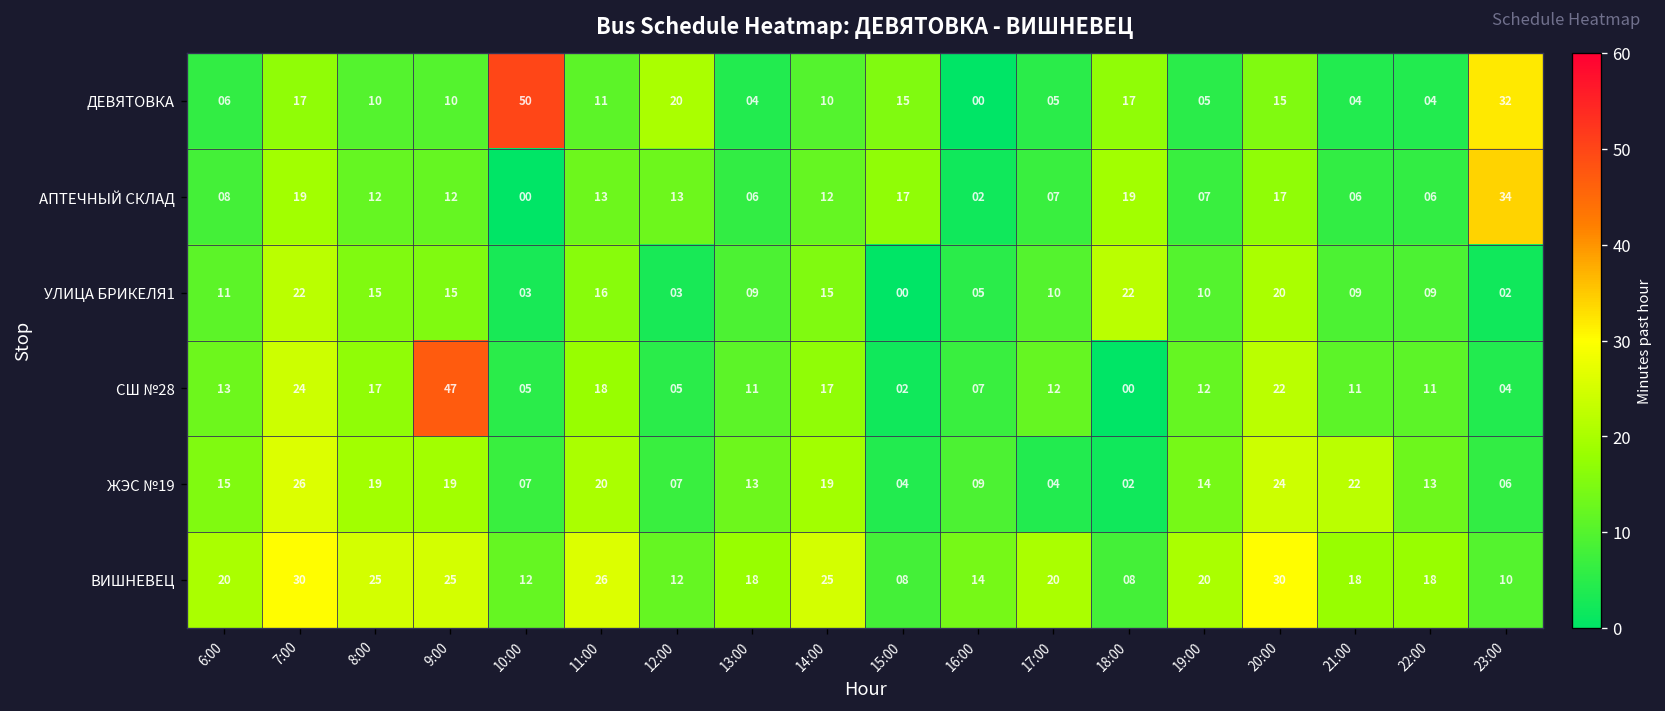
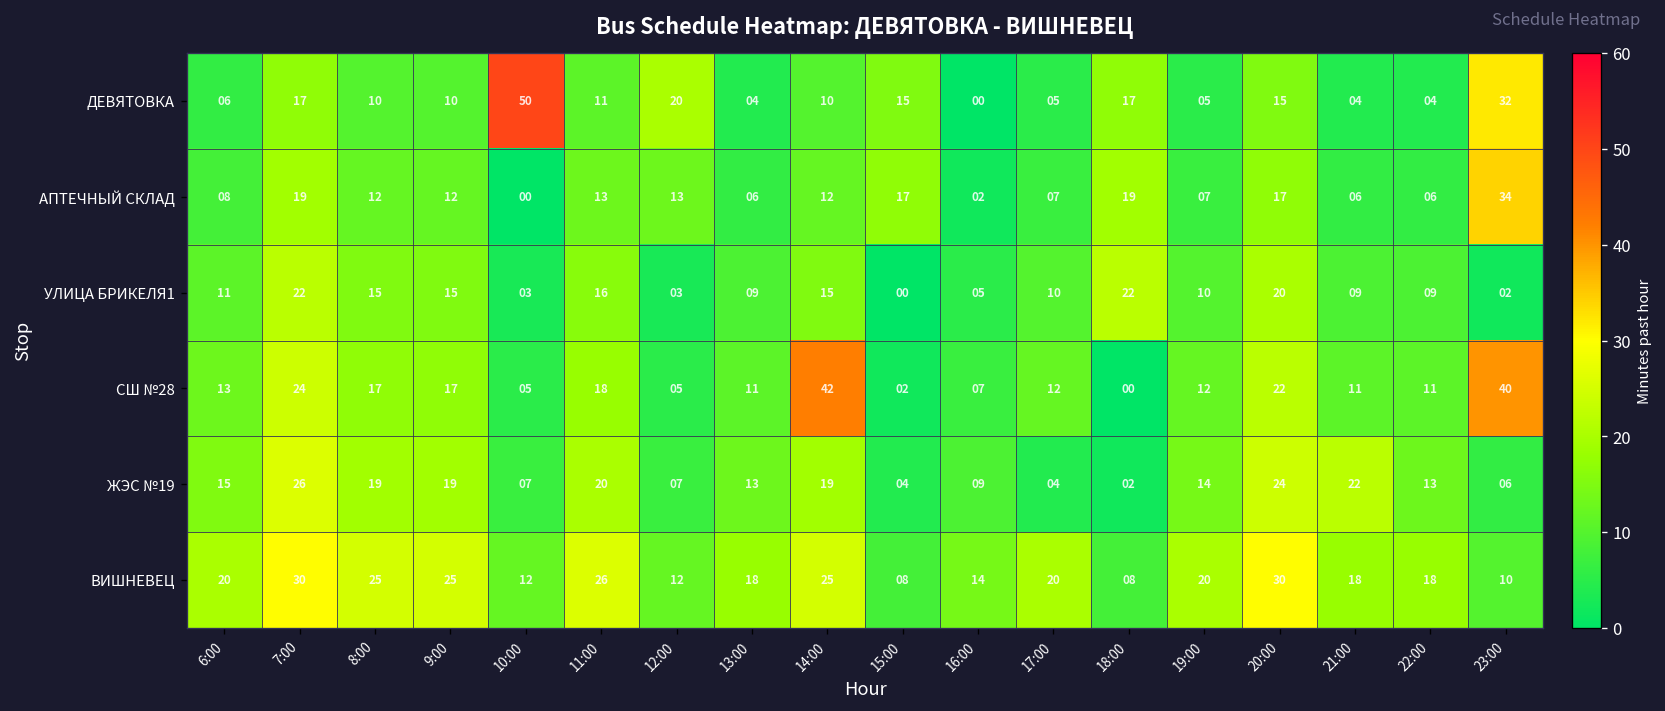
СШ №28, 9:00: 47 -> 17
СШ №28, 14:00: 17 -> 42
СШ №28, 23:00: 04 -> 40
